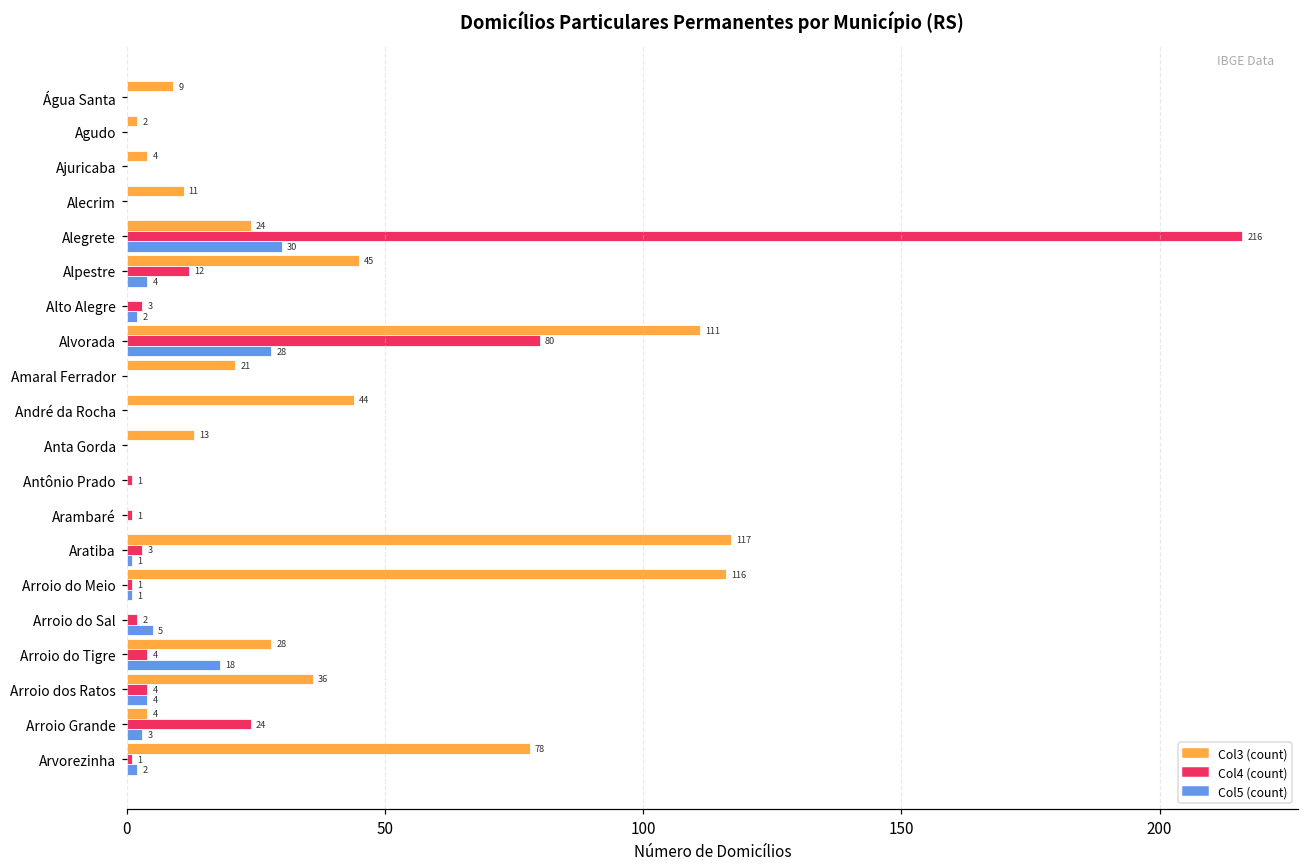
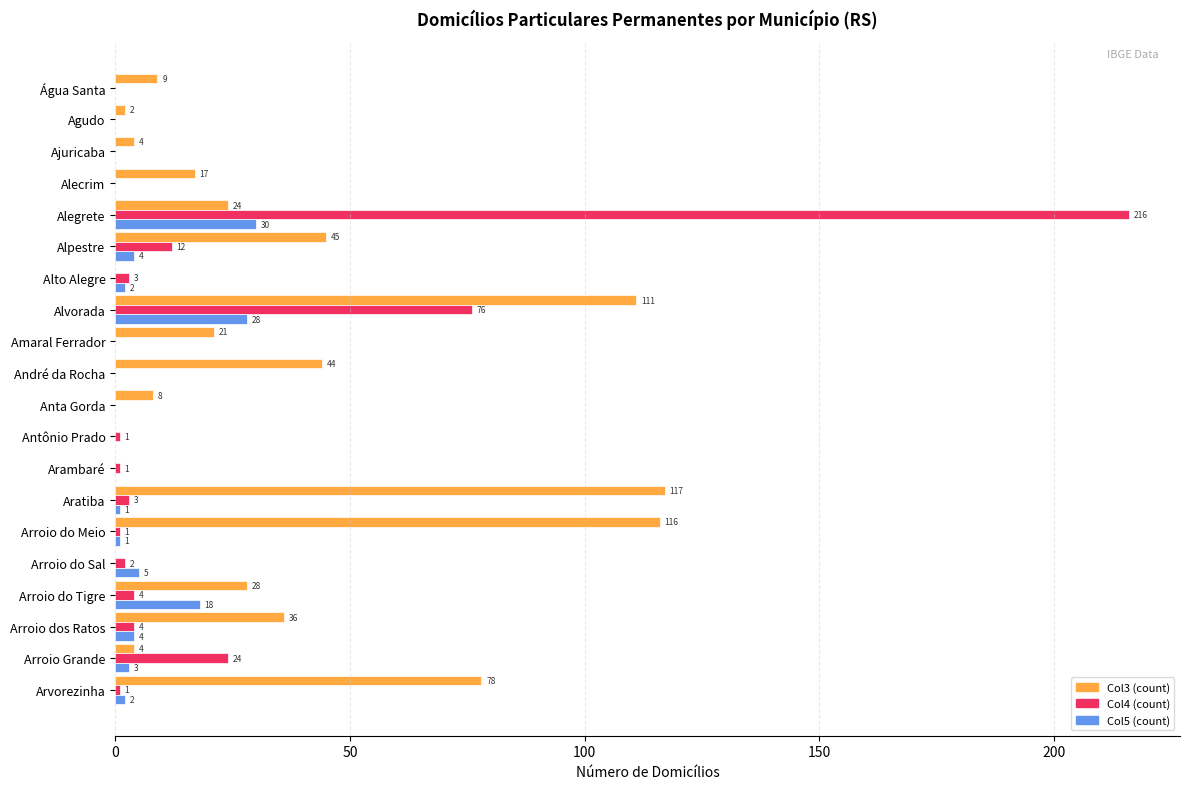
Col3 (count), Alecrim: 11 -> 17
Col4 (count), Alvorada: 80 -> 76
Col3 (count), Anta Gorda: 13 -> 8
